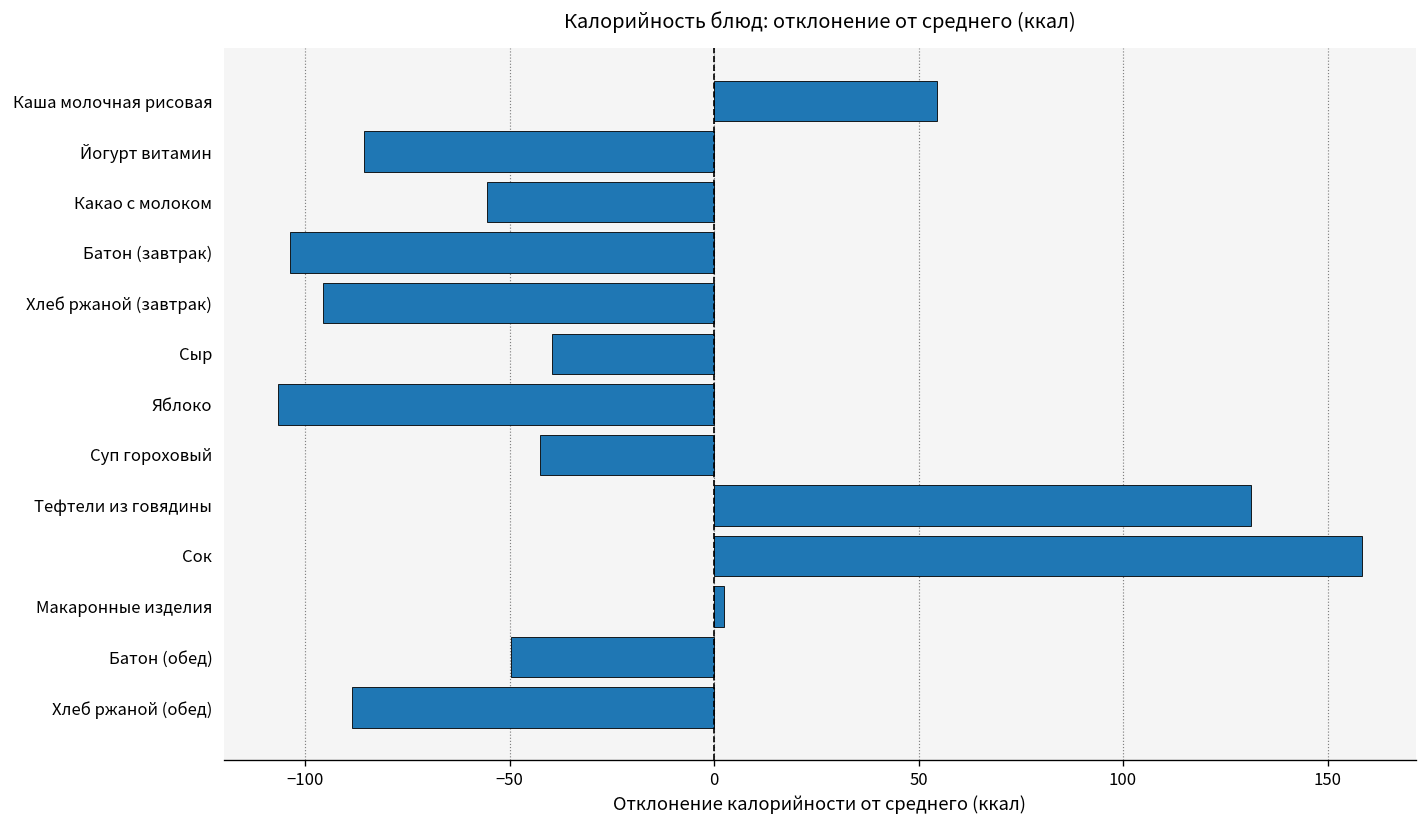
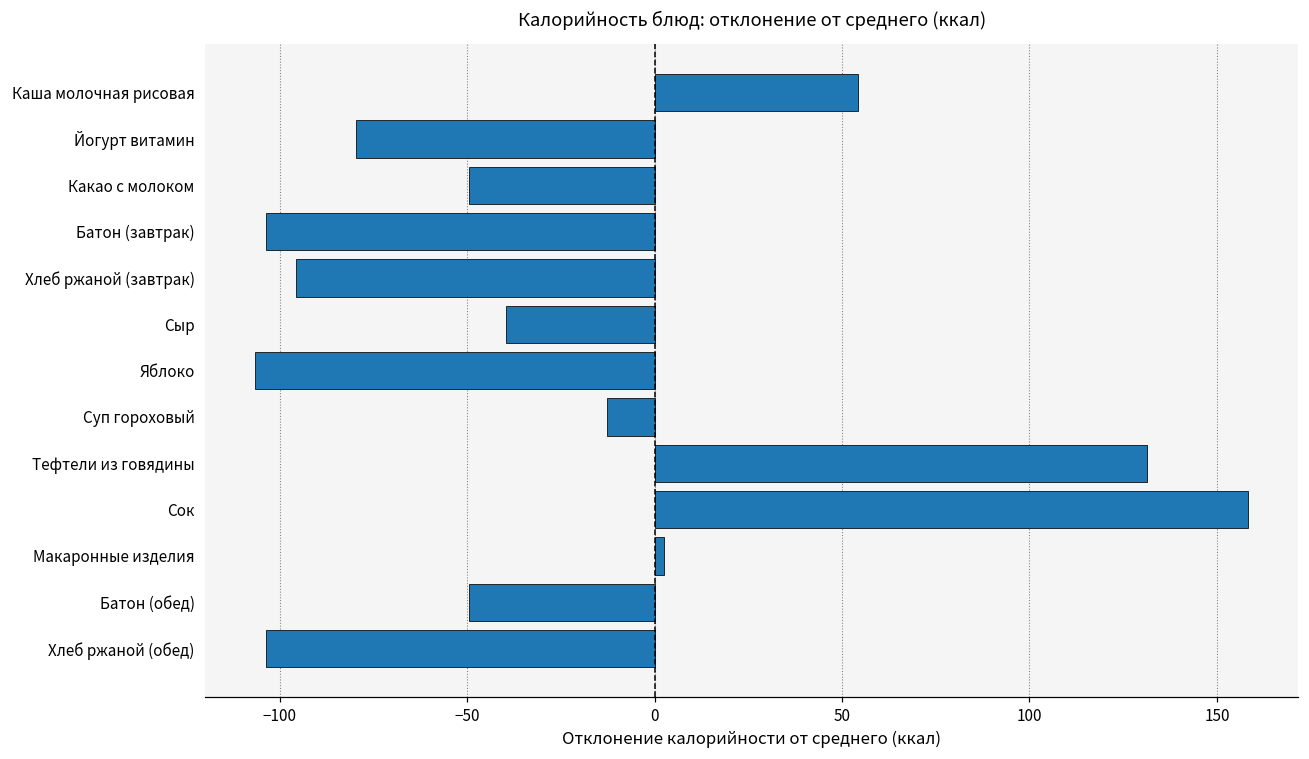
Йогурт витамин: -86 -> -80
Какао с молоком: -56 -> -50
Суп гороховый: -43 -> -13
Хлеб ржаной (обед): -89 -> -104
